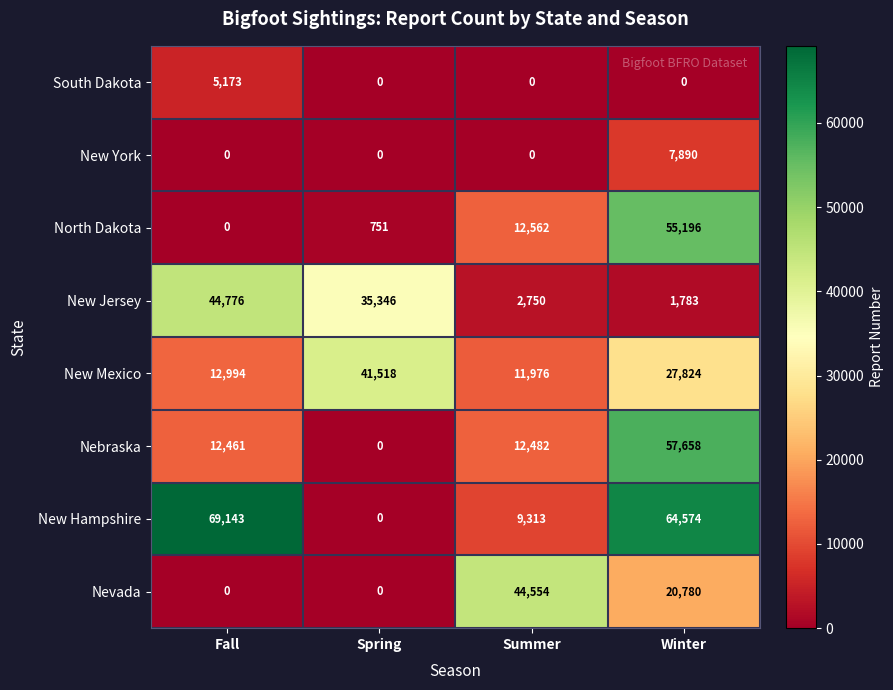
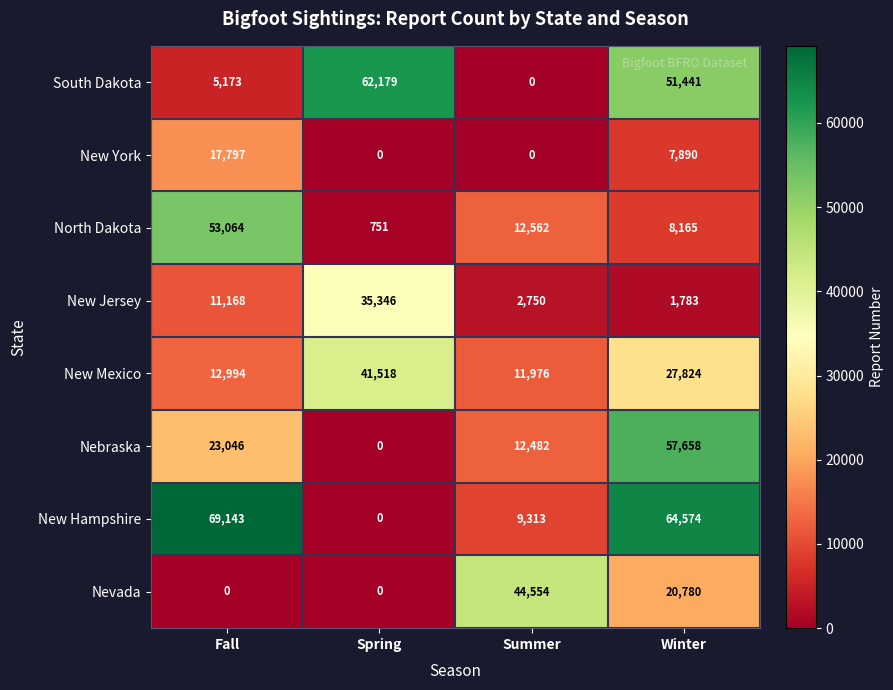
South Dakota, Spring: 0 -> 62,179
South Dakota, Winter: 0 -> 51,441
New York, Fall: 0 -> 17,797
North Dakota, Fall: 0 -> 53,064
North Dakota, Winter: 55,196 -> 8,165
New Jersey, Fall: 44,776 -> 11,168
Nebraska, Fall: 12,461 -> 23,046
